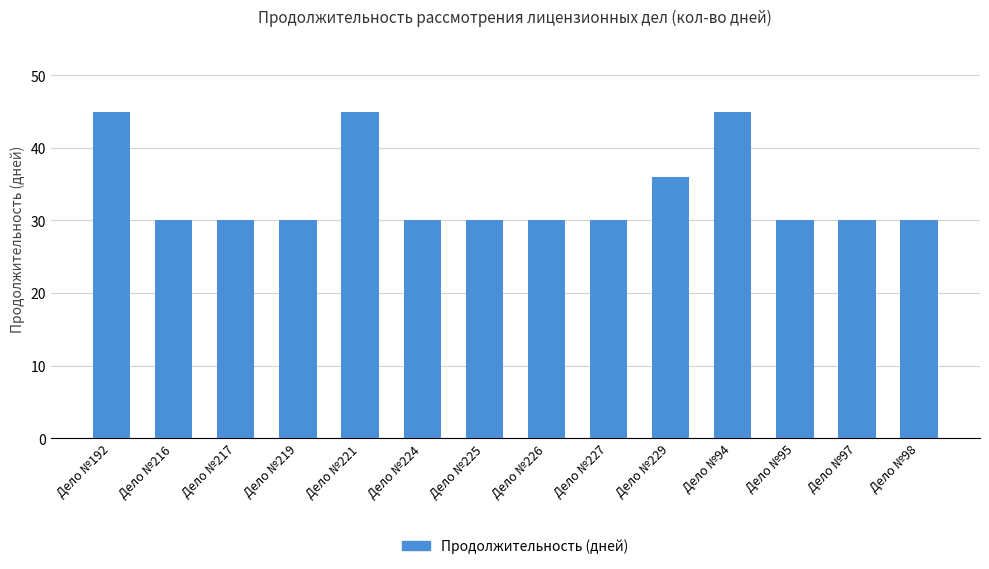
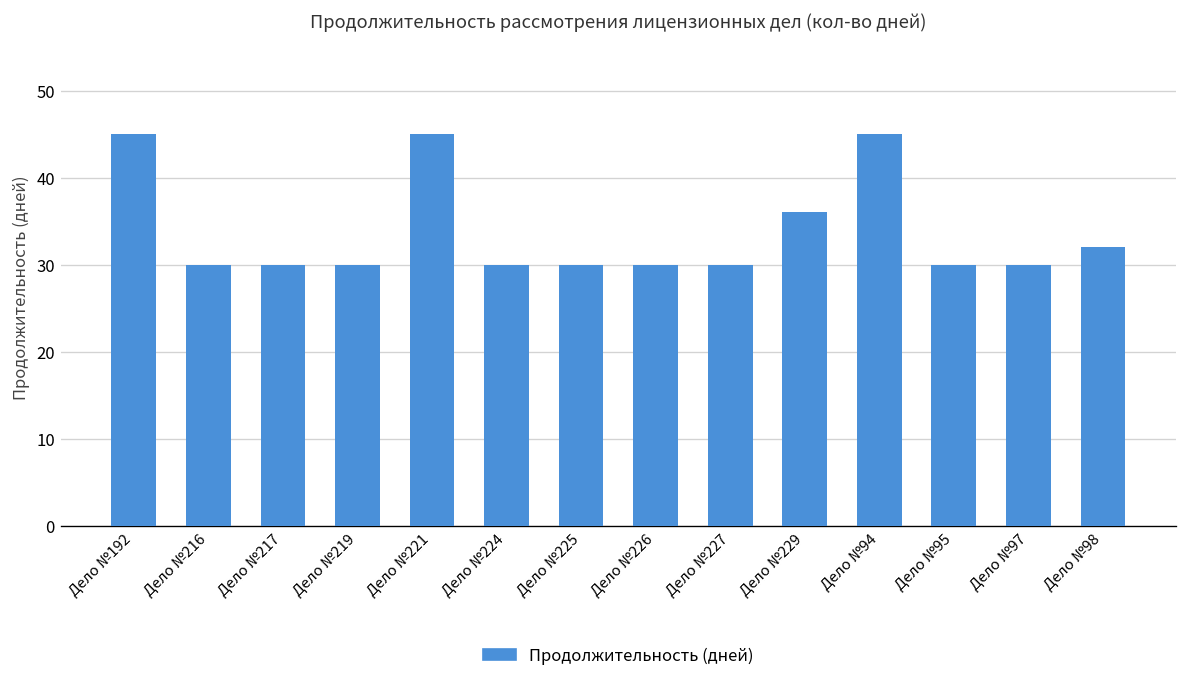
Дело №98: 30 -> 32
